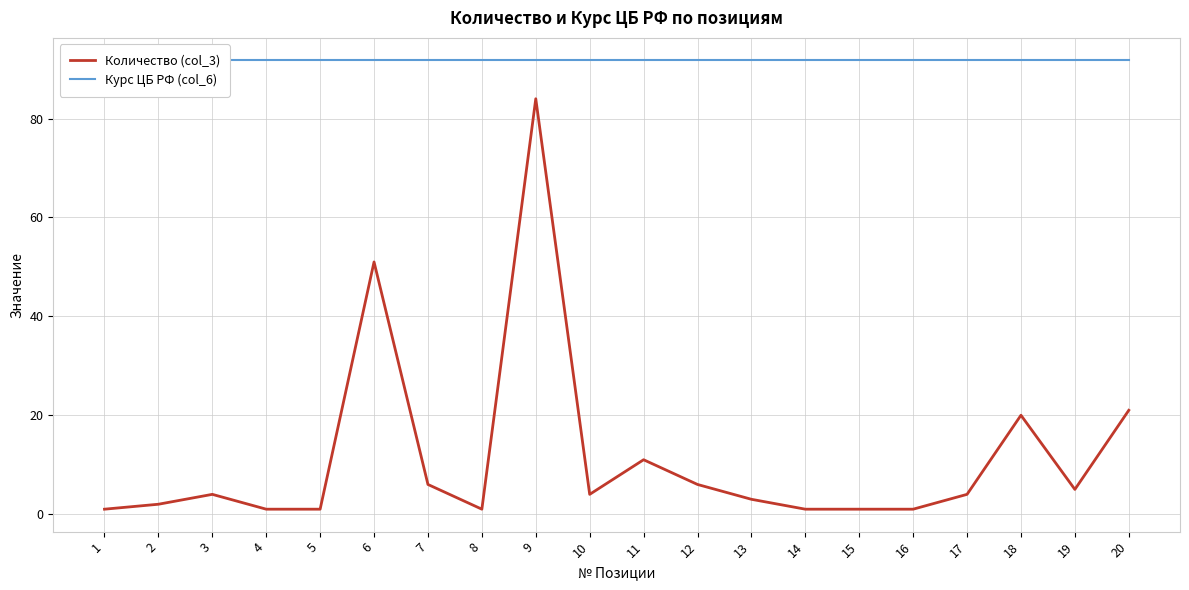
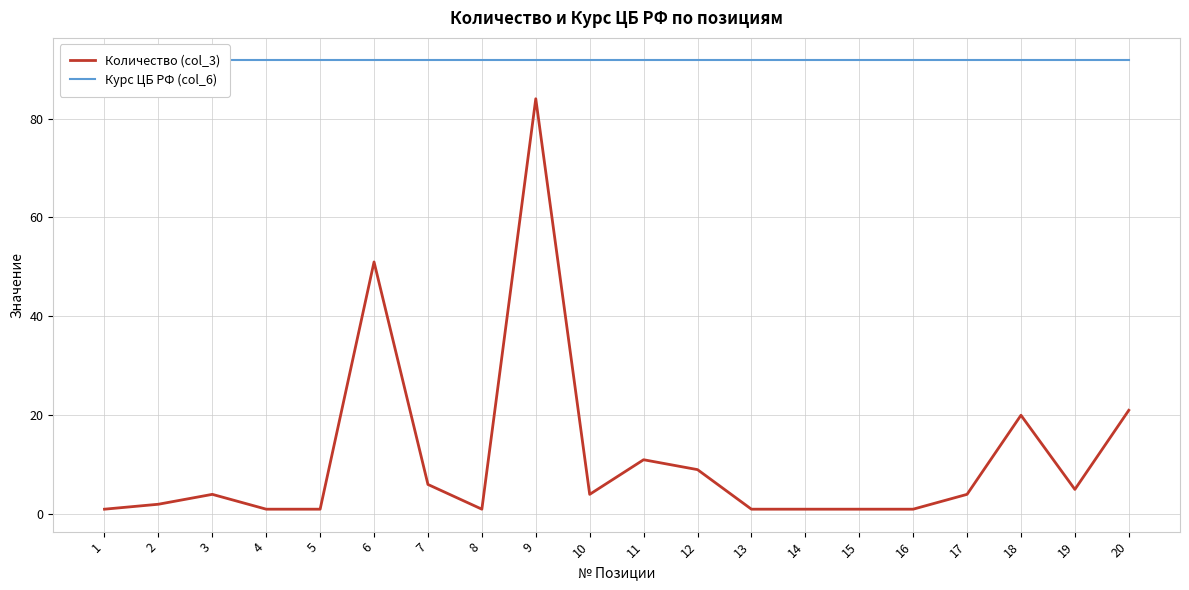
Количество (col_3), 12: 6 -> 9
Количество (col_3), 13: 3 -> 1
